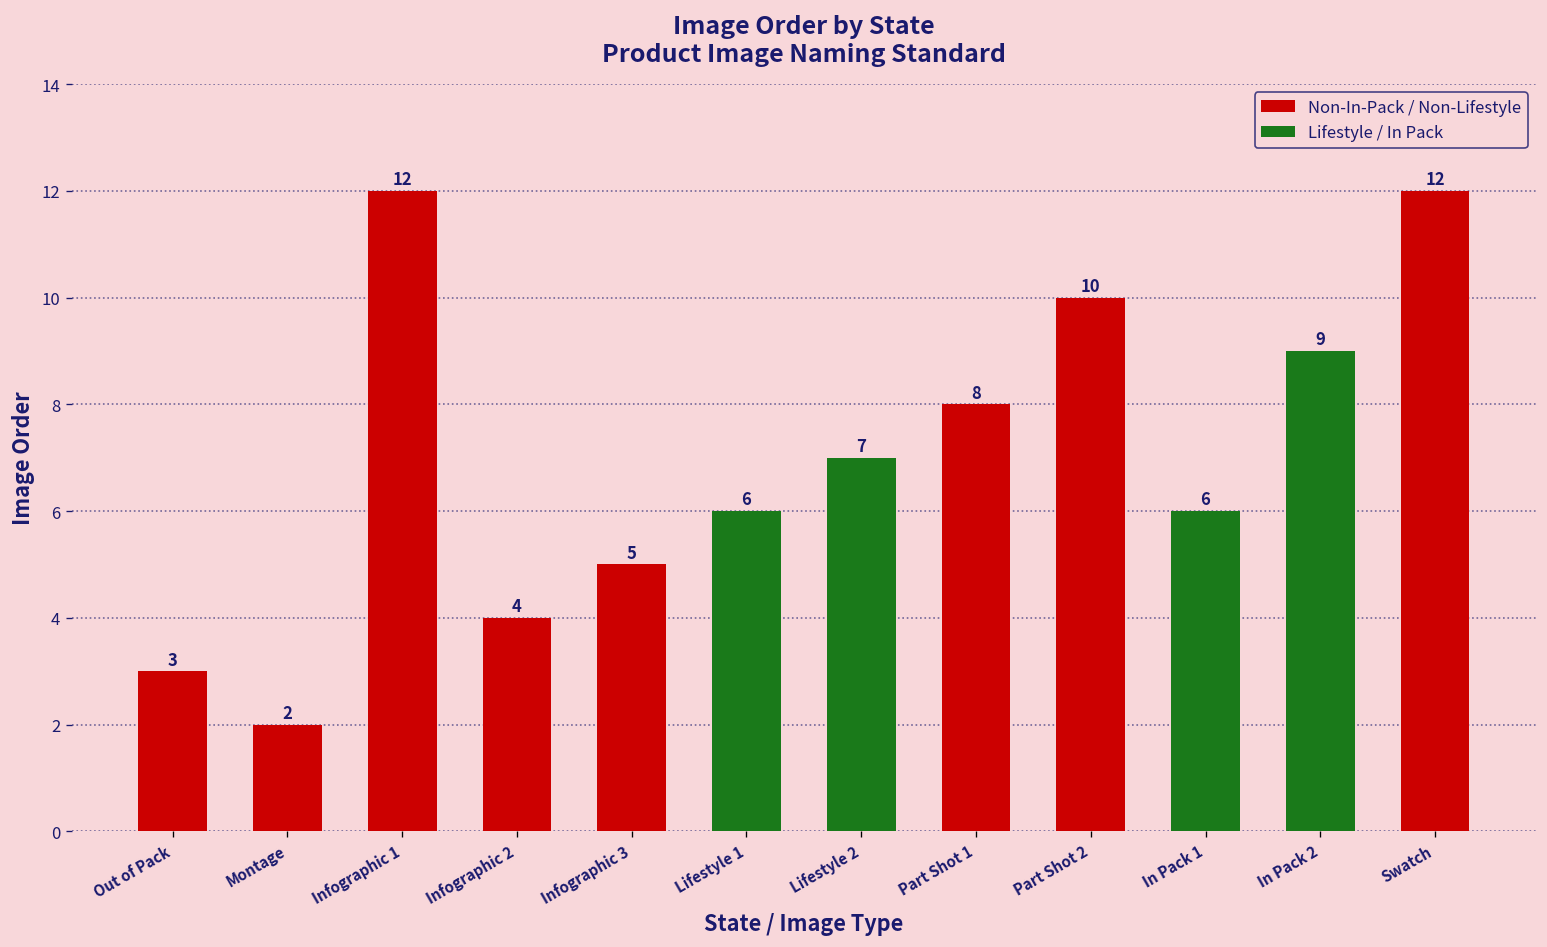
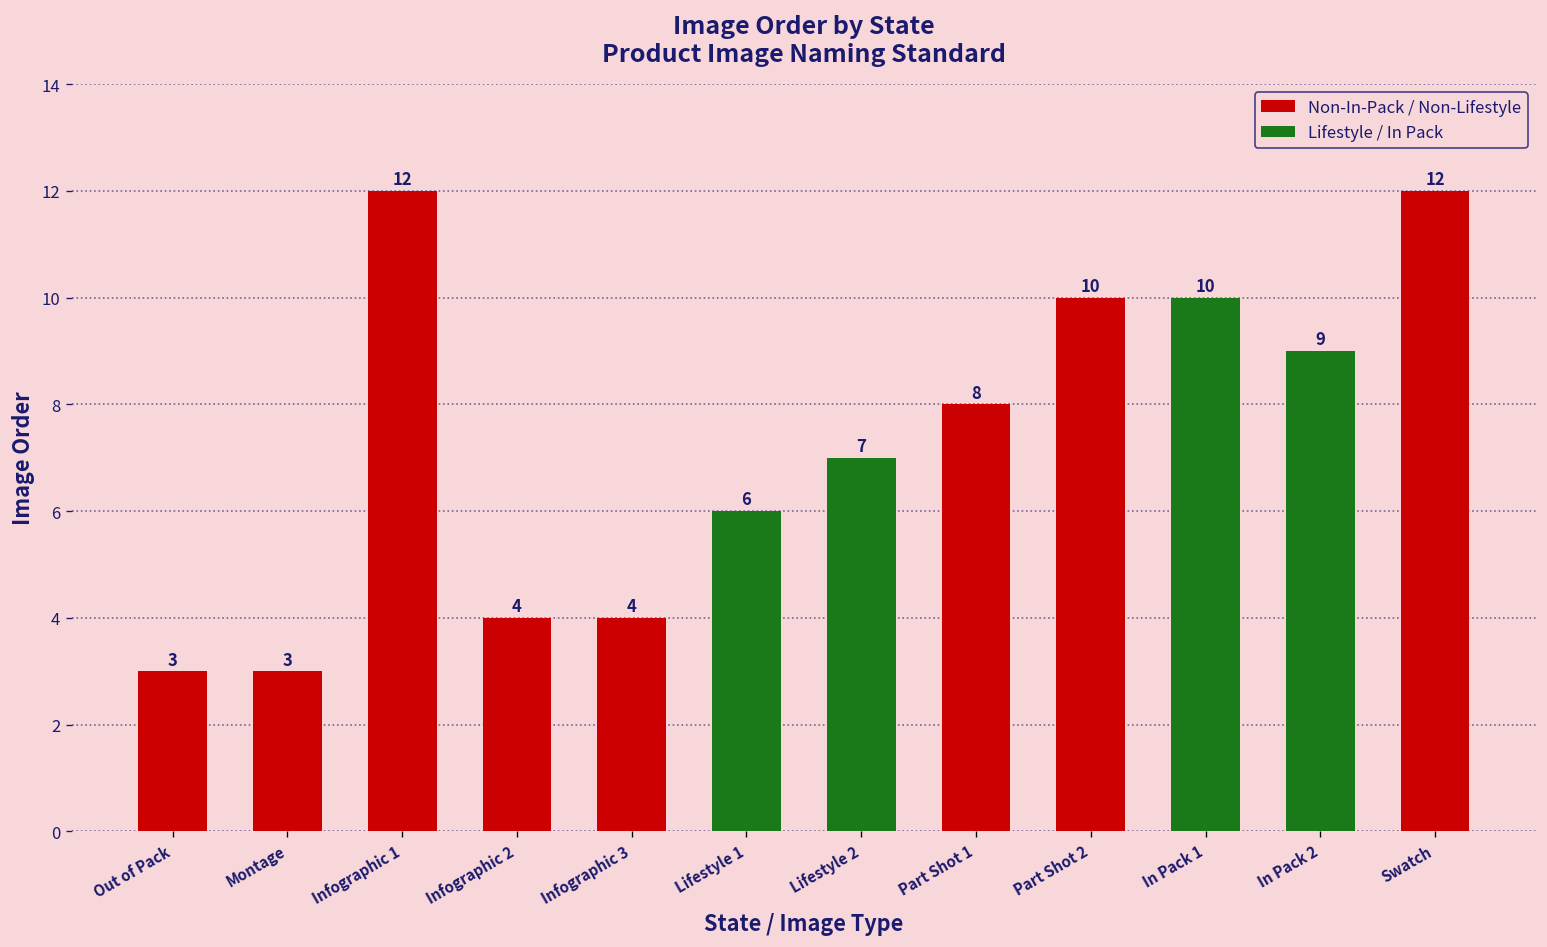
Montage: 2 -> 3
Infographic 3: 5 -> 4
In Pack 1: 6 -> 10
